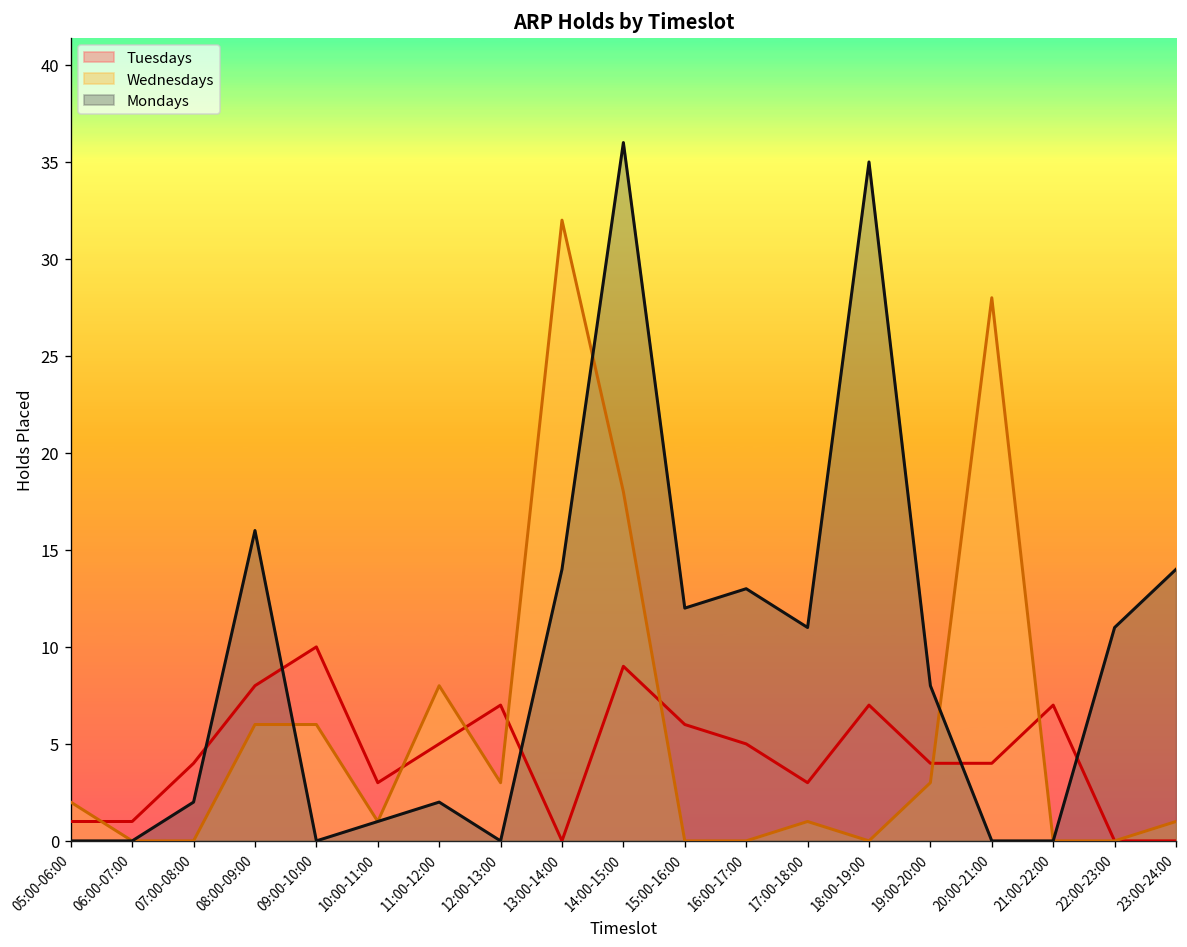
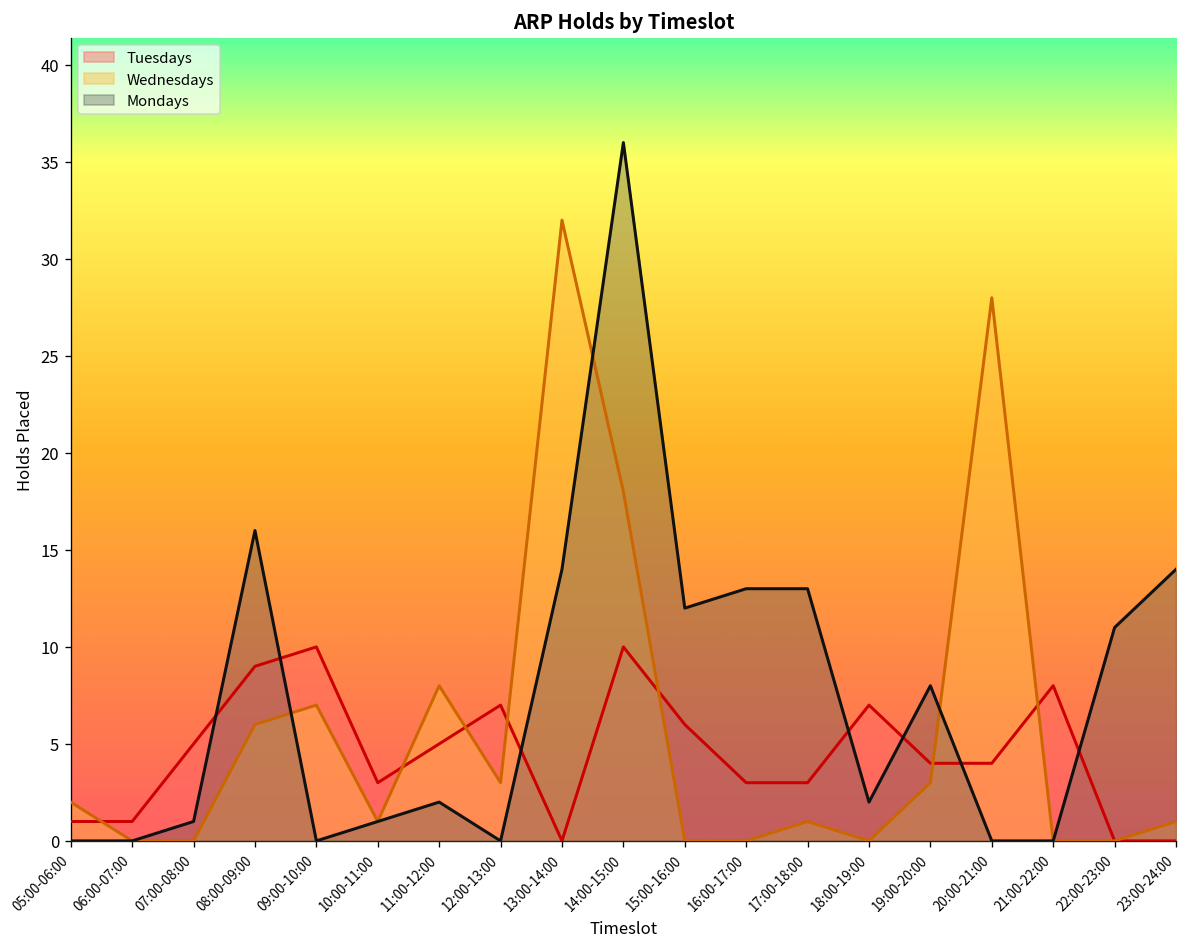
Tuesdays, 07:00-08:00: 4 -> 5
Mondays, 07:00-08:00: 2 -> 1
Tuesdays, 08:00-09:00: 8 -> 9
Wednesdays, 09:00-10:00: 6 -> 7
Tuesdays, 14:00-15:00: 9 -> 10
Tuesdays, 16:00-17:00: 5 -> 3
Mondays, 17:00-18:00: 11 -> 13
Mondays, 18:00-19:00: 35 -> 2
Tuesdays, 21:00-22:00: 7 -> 8
